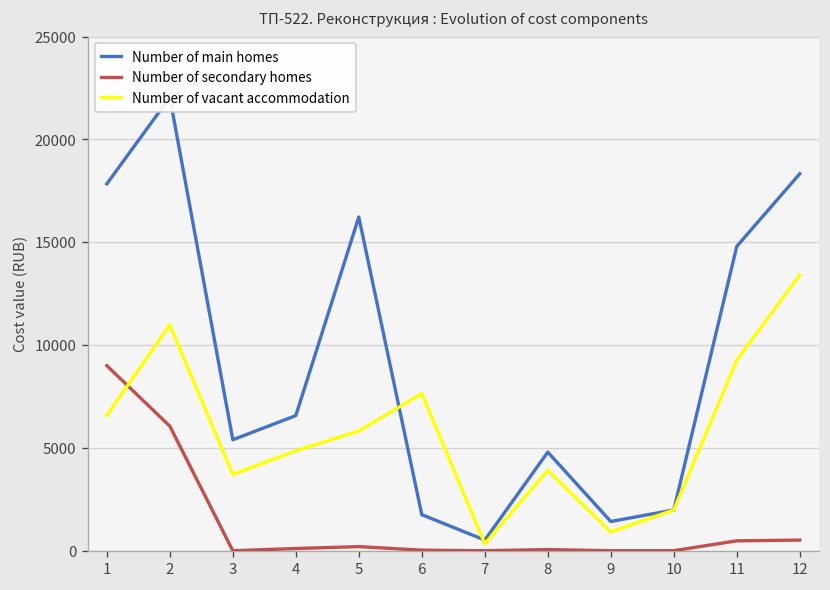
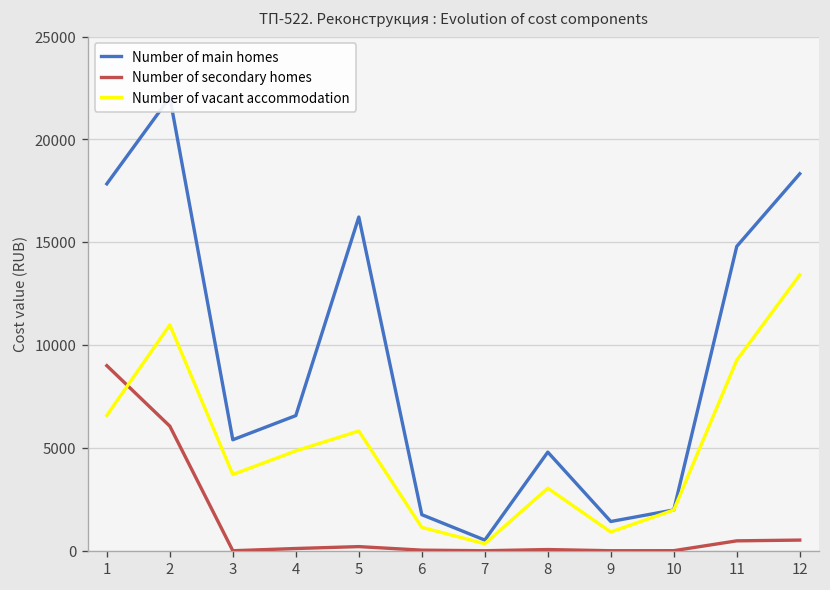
Number of vacant accommodation, 6: 7600 -> 1100
Number of vacant accommodation, 8: 3900 -> 3000
